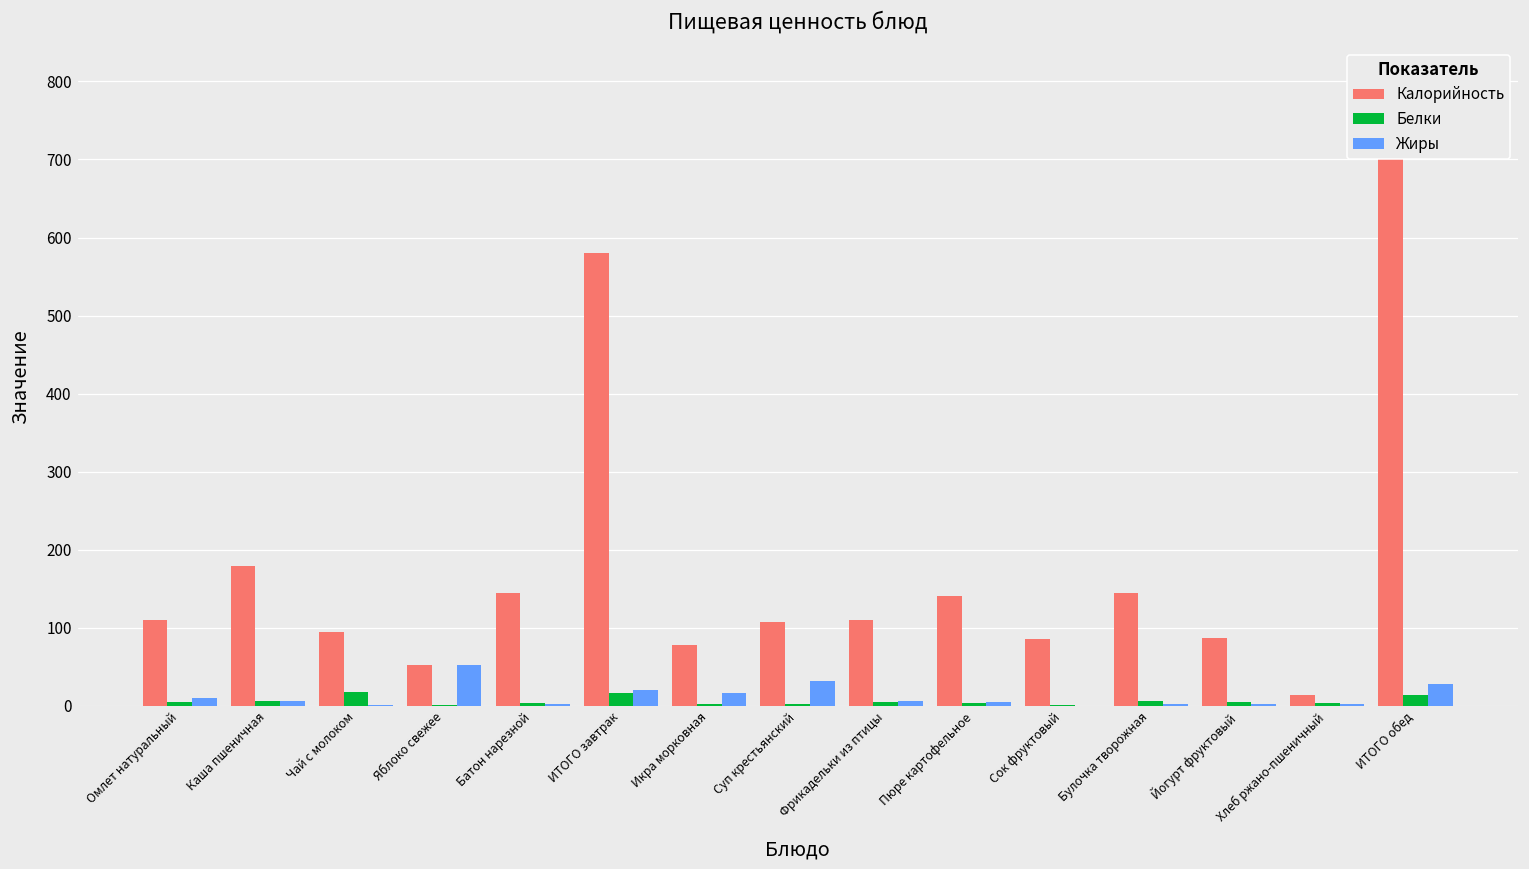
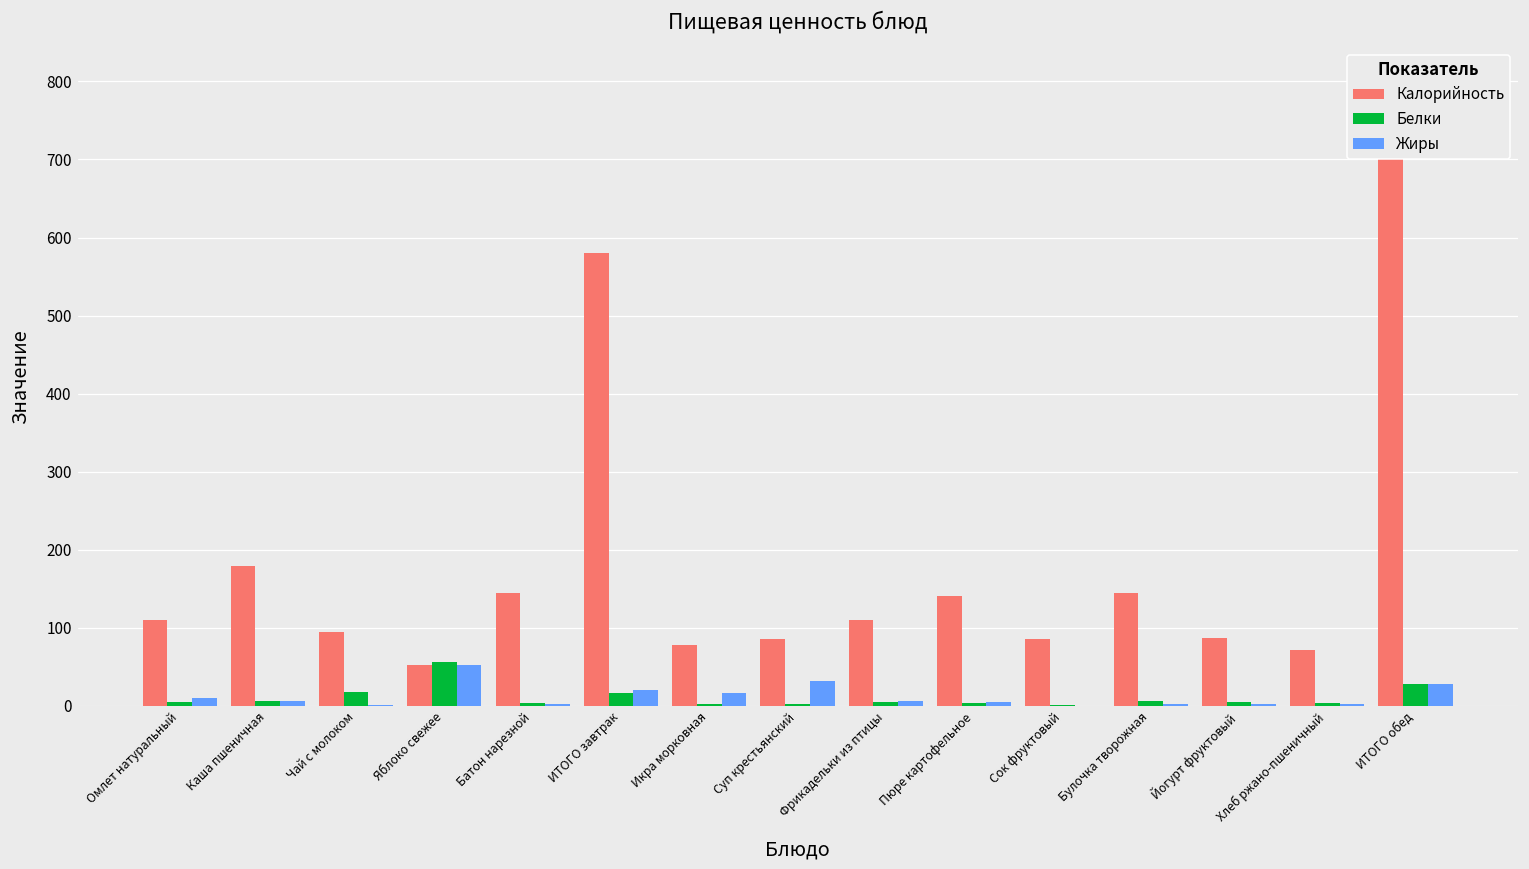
Белки, Яблоко свежее: 0 -> 60
Калорийность, Суп крестьянский: 110 -> 90
Калорийность, Хлеб ржано-пшеничный: 10 -> 70
Белки, ИТОГО обед: 10 -> 30
